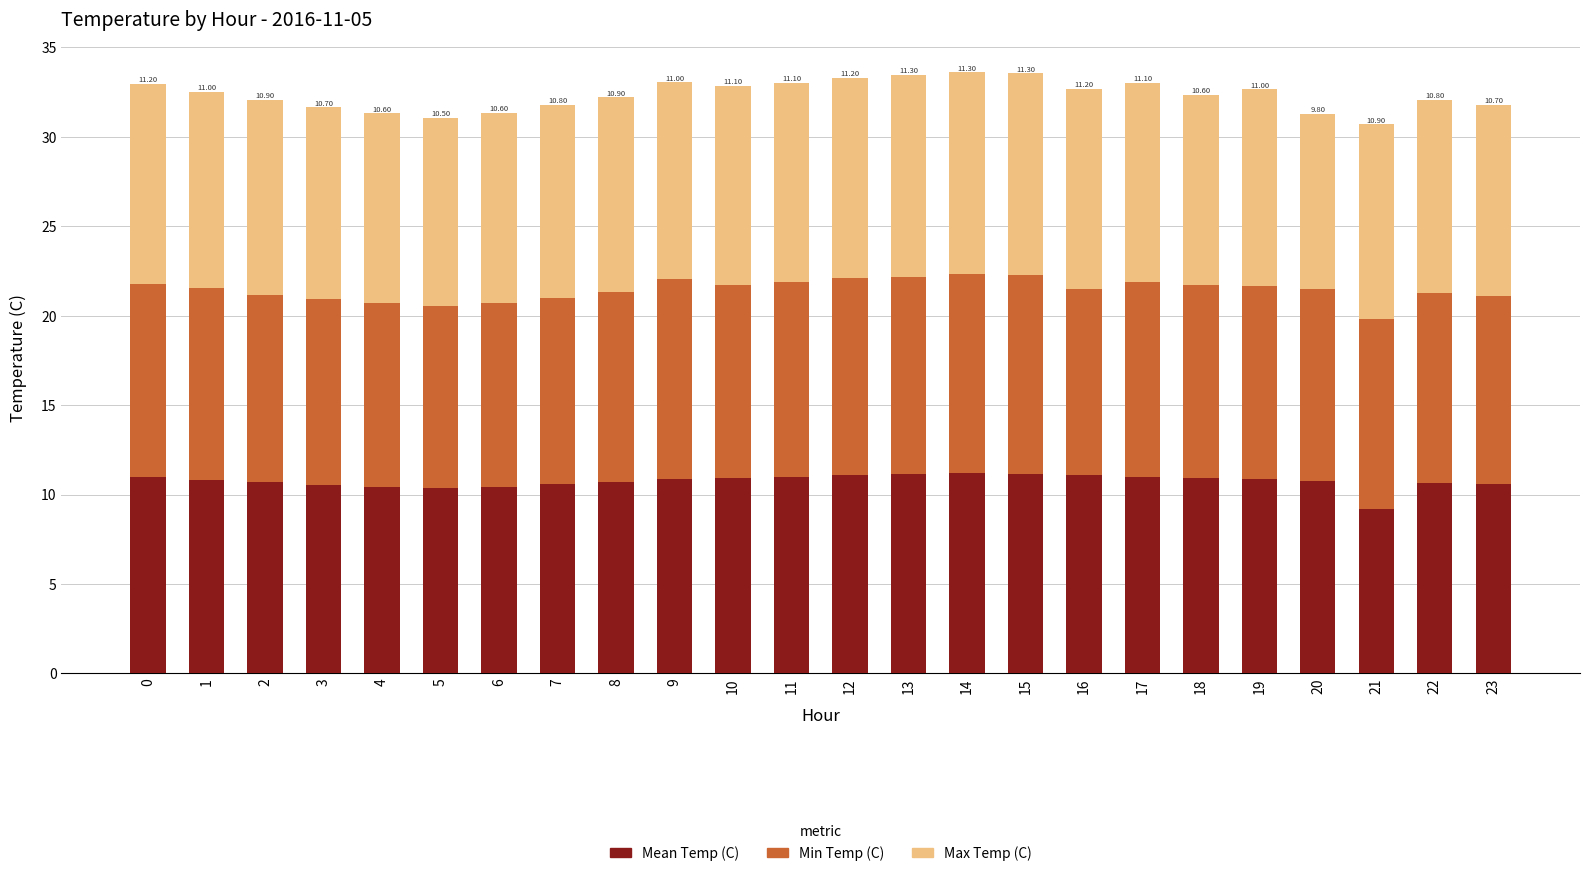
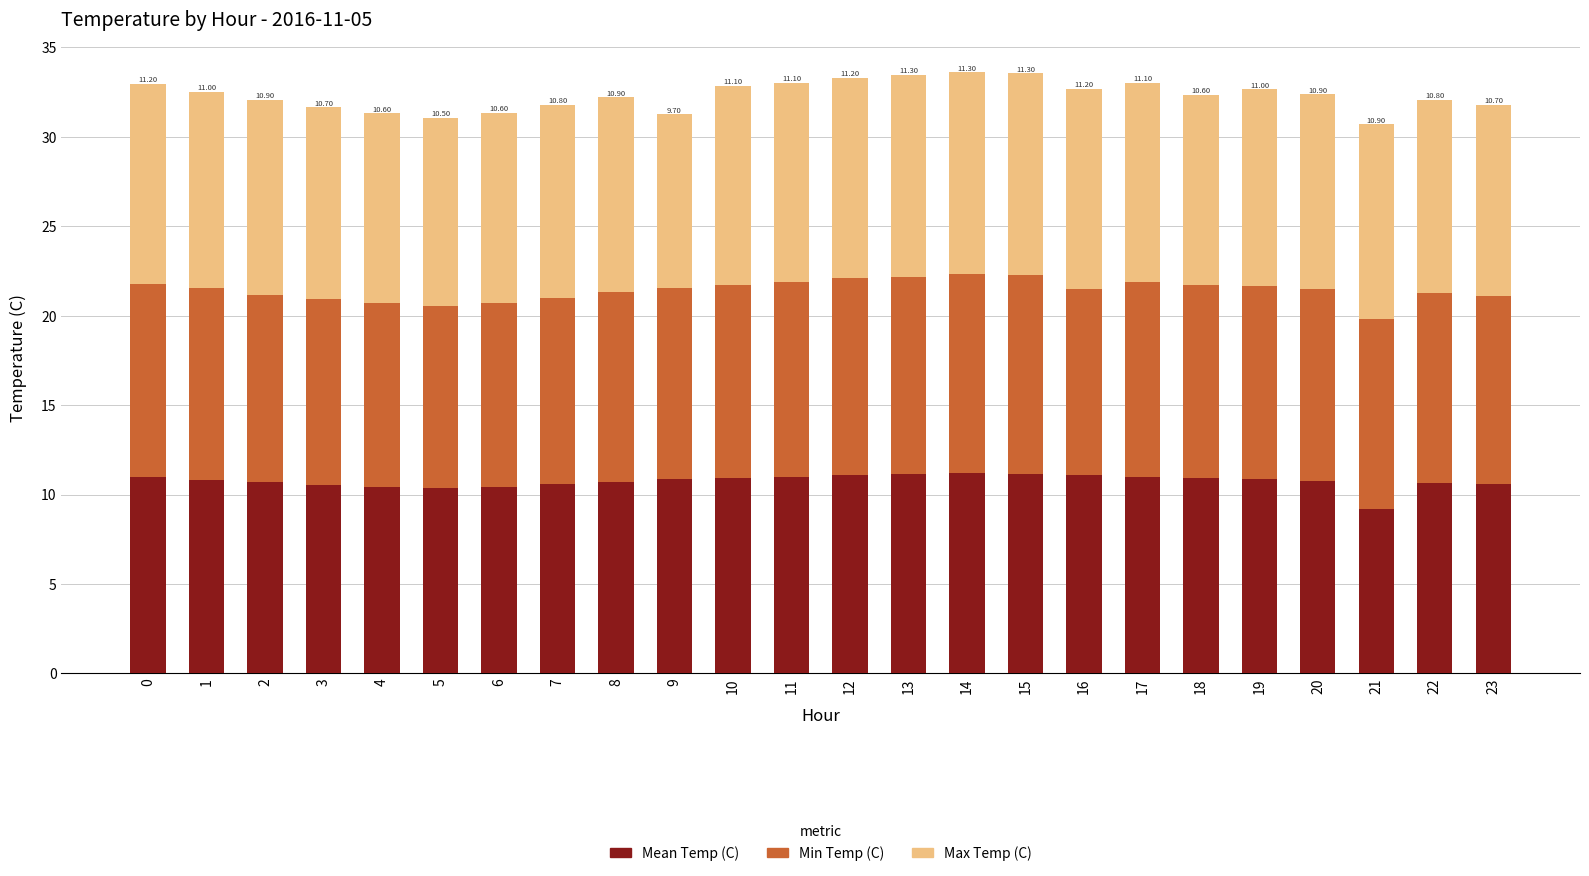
Min Temp (C), 9: 11.20 -> 10.70
Max Temp (C), 9: 11.00 -> 9.70
Max Temp (C), 20: 9.80 -> 10.90
